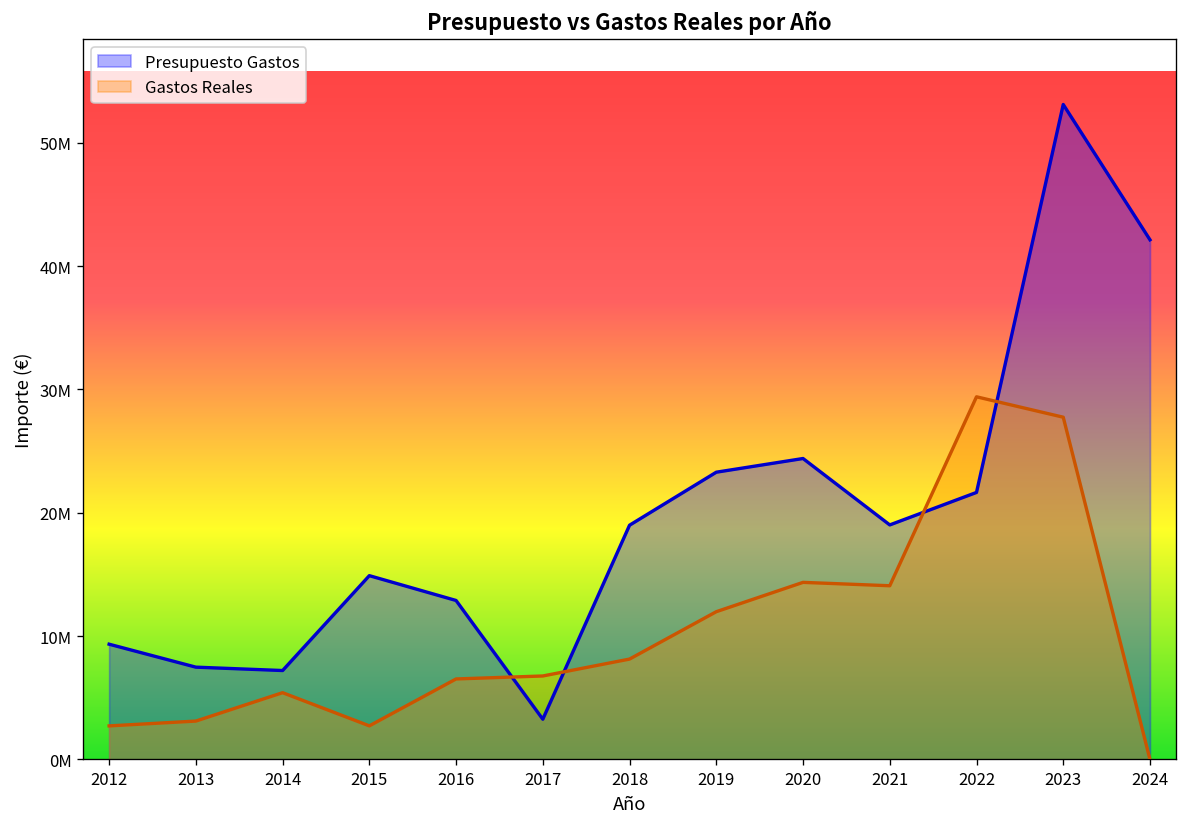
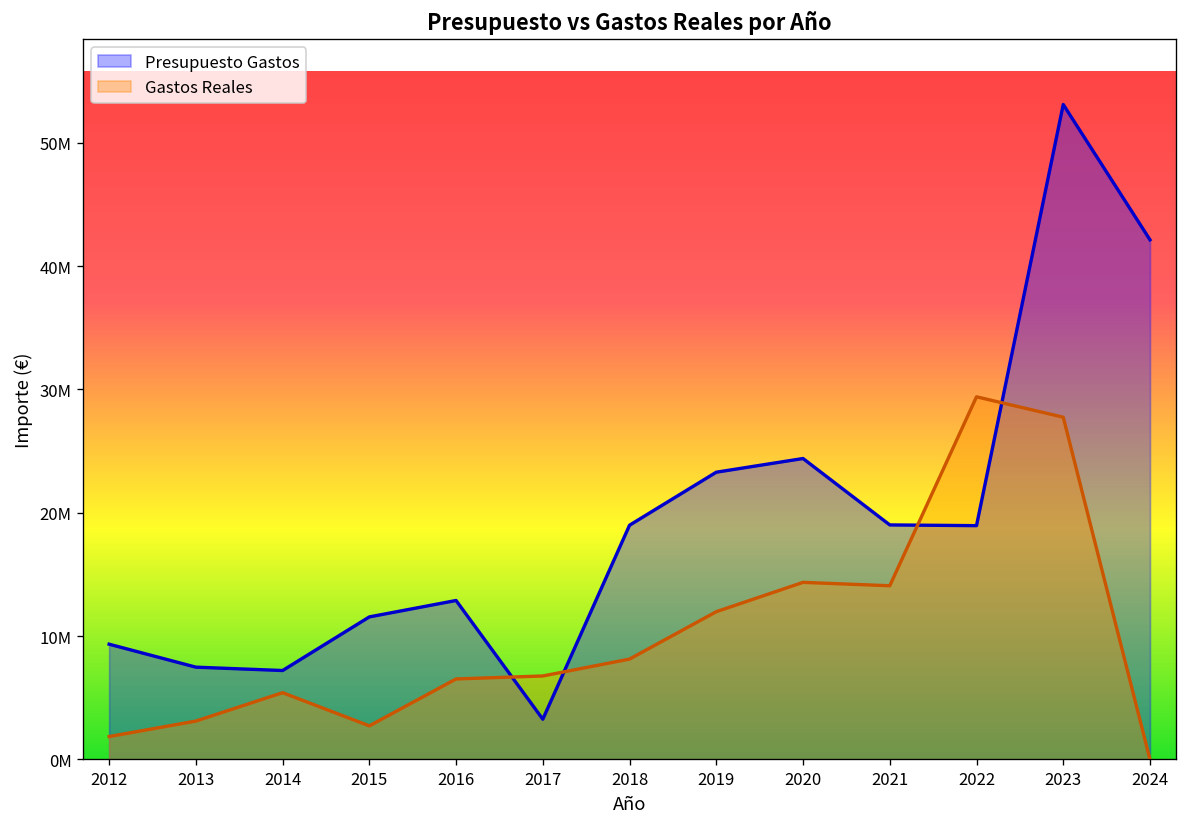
Gastos Reales, 2012: 2700000 -> 1900000
Presupuesto Gastos, 2015: 14900000 -> 11600000
Presupuesto Gastos, 2022: 21700000 -> 19000000
